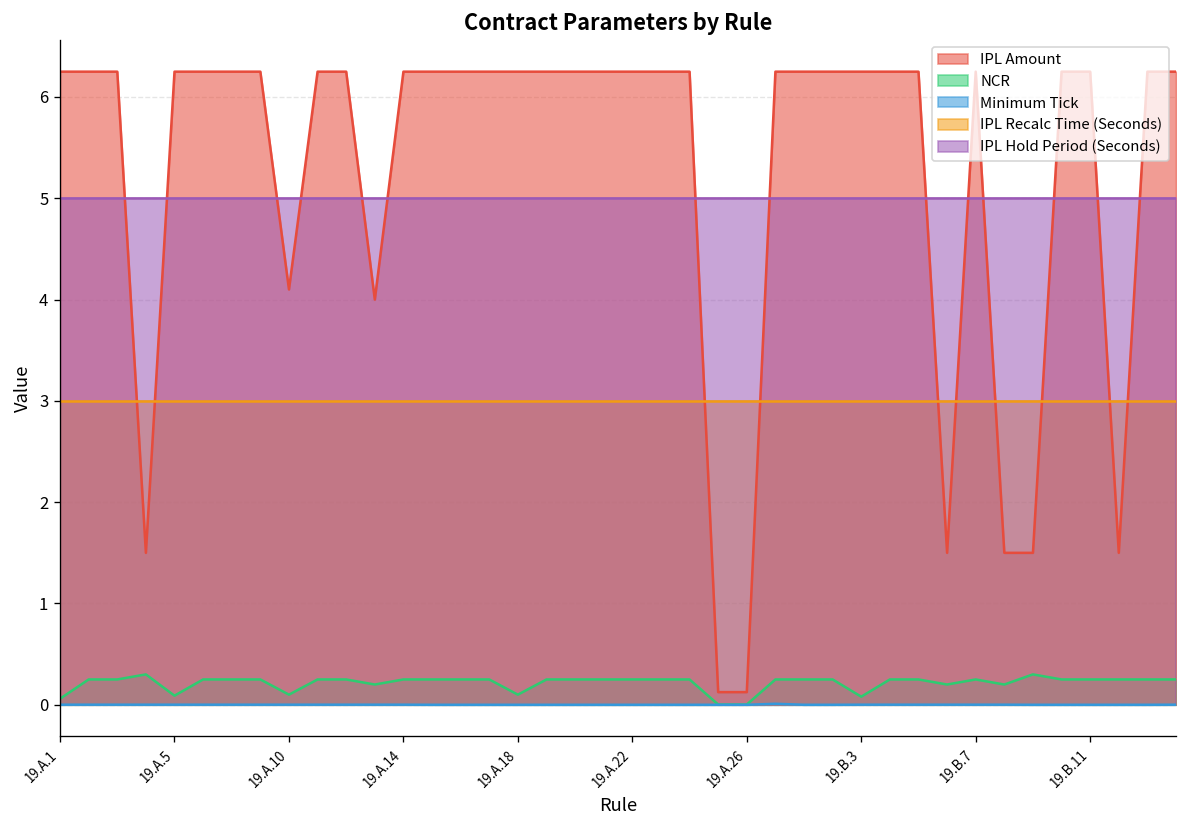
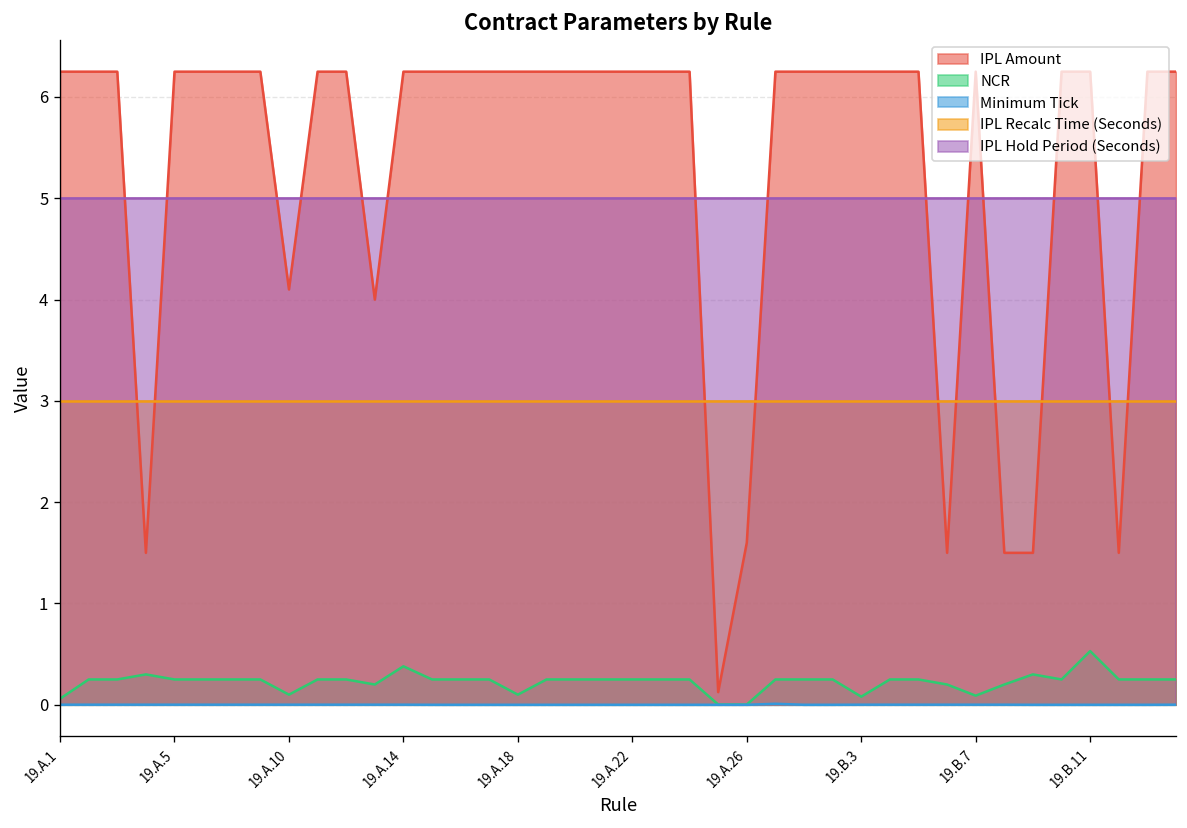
NCR, 19.A.5: 0.1 -> 0.3
NCR, 19.A.14: 0.3 -> 0.4
IPL Amount, 19.A.26: 0.1 -> 1.6
NCR, 19.B.7: 0.3 -> 0.1
NCR, 19.B.11: 0.3 -> 0.5
